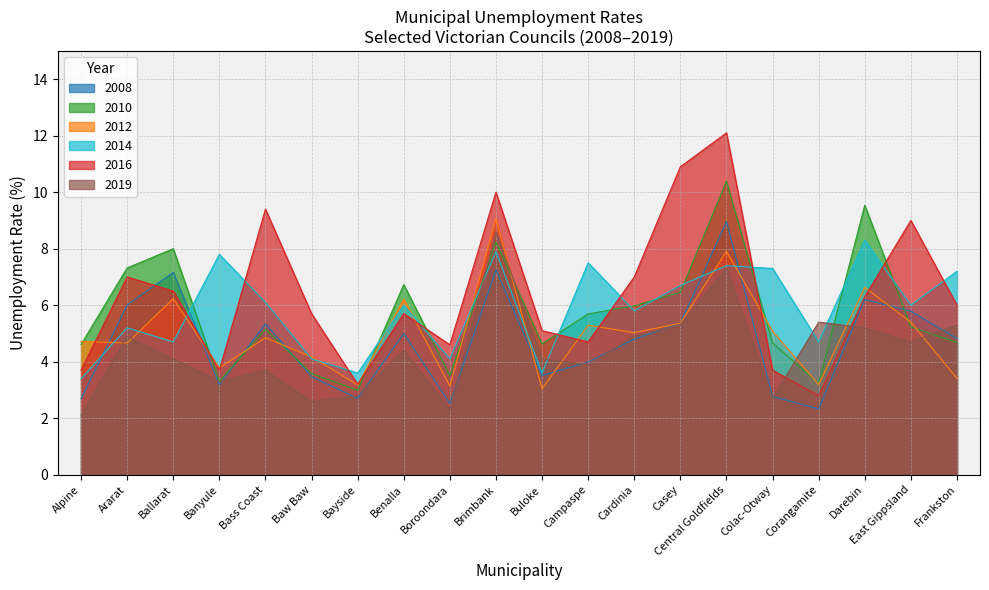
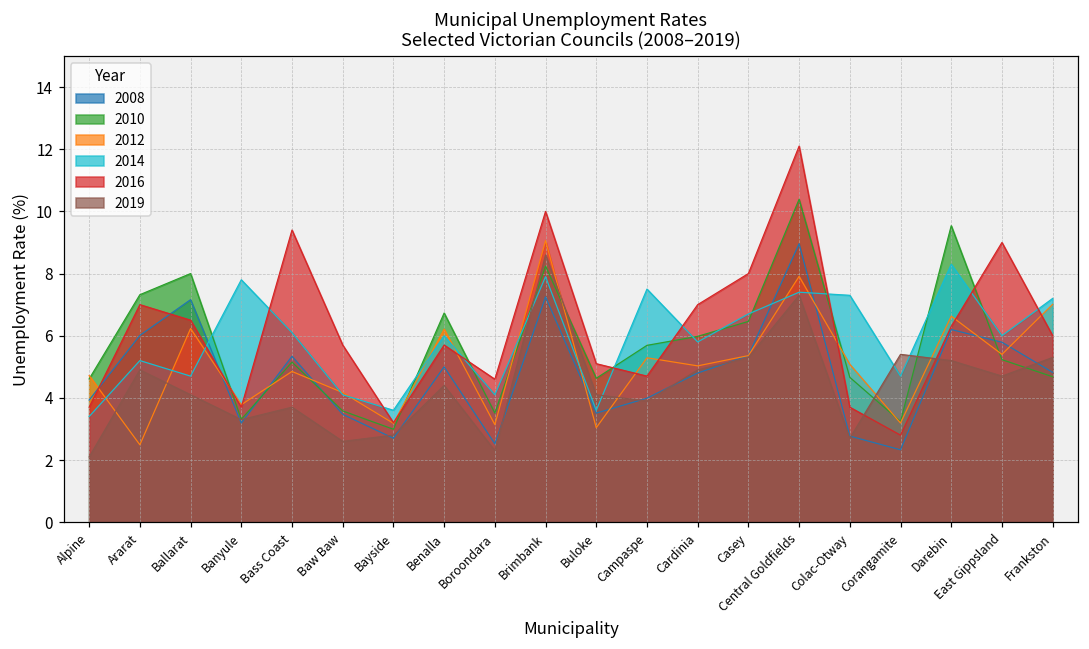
2008, Alpine: 2.7 -> 3.9
2012, Ararat: 4.7 -> 2.5
2016, Casey: 10.9 -> 8.0
2012, Frankston: 3.4 -> 7.0
